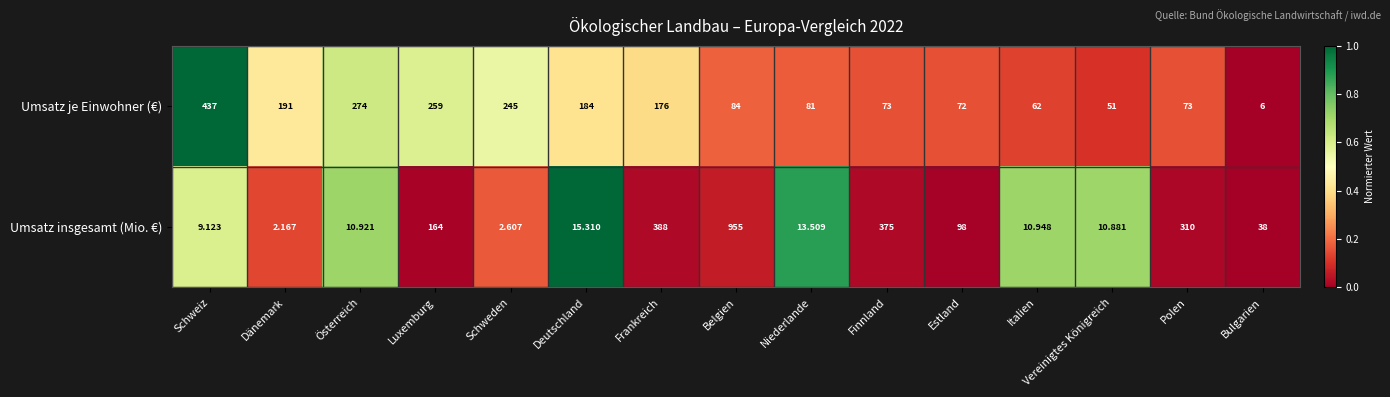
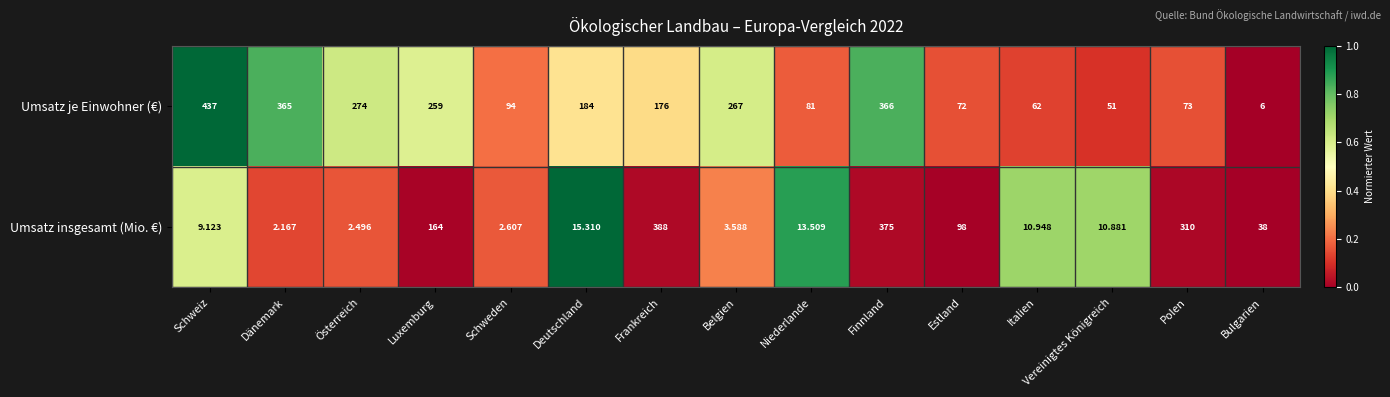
Umsatz je Einwohner (€), Dänemark: 191 -> 365
Umsatz je Einwohner (€), Schweden: 245 -> 94
Umsatz je Einwohner (€), Belgien: 84 -> 267
Umsatz je Einwohner (€), Finnland: 73 -> 366
Umsatz insgesamt (Mio. €), Österreich: 10.921 -> 2.496
Umsatz insgesamt (Mio. €), Belgien: 955 -> 3.588
